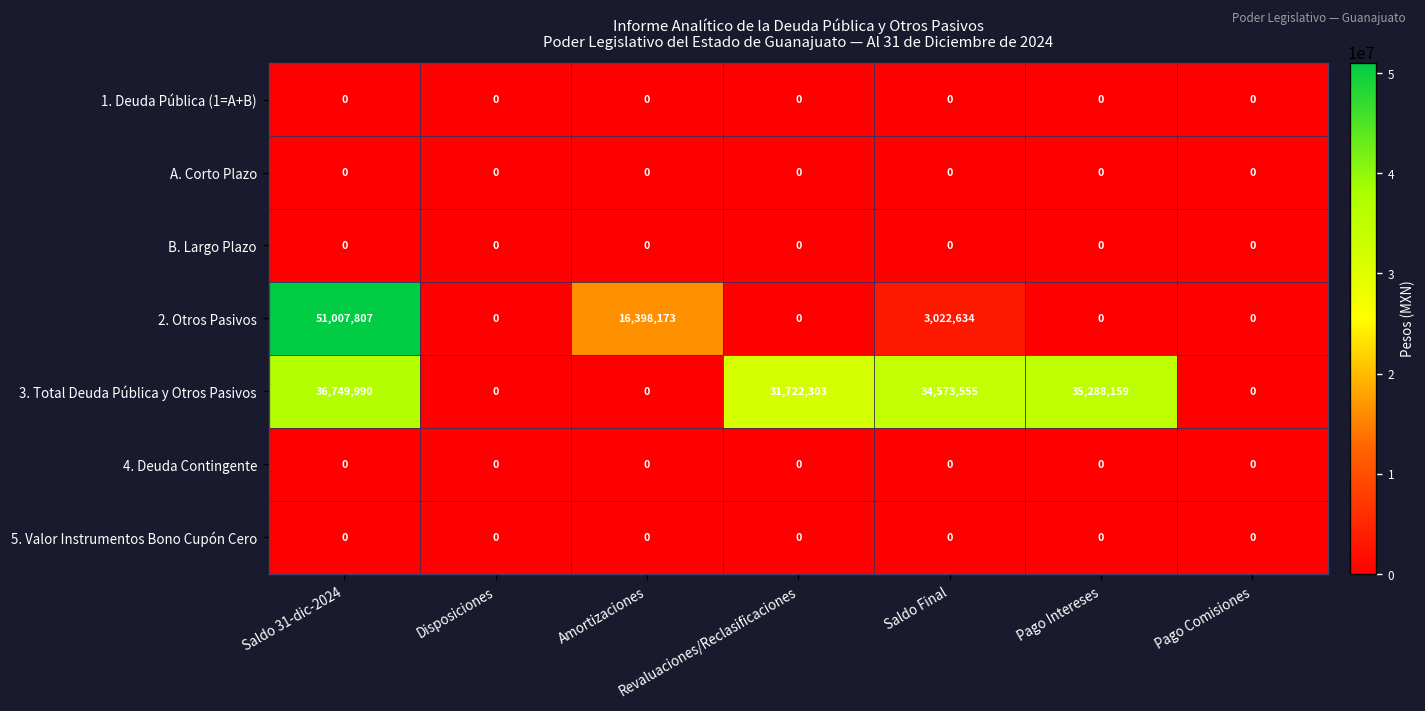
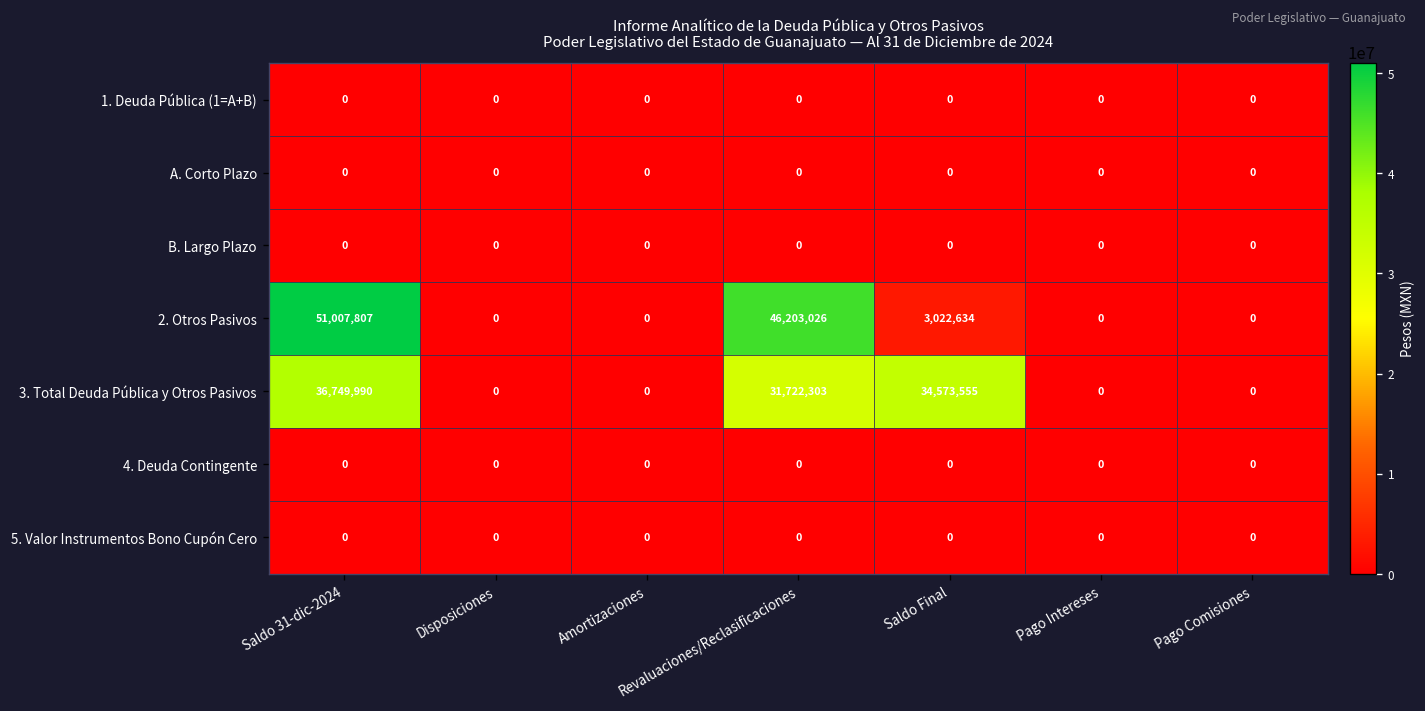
2. Otros Pasivos, Amortizaciones: 16,398,173 -> 0
2. Otros Pasivos, Revaluaciones/Reclasificaciones: 0 -> 46,203,026
3. Total Deuda Pública y Otros Pasivos, Pago Intereses: 35,288,159 -> 0
